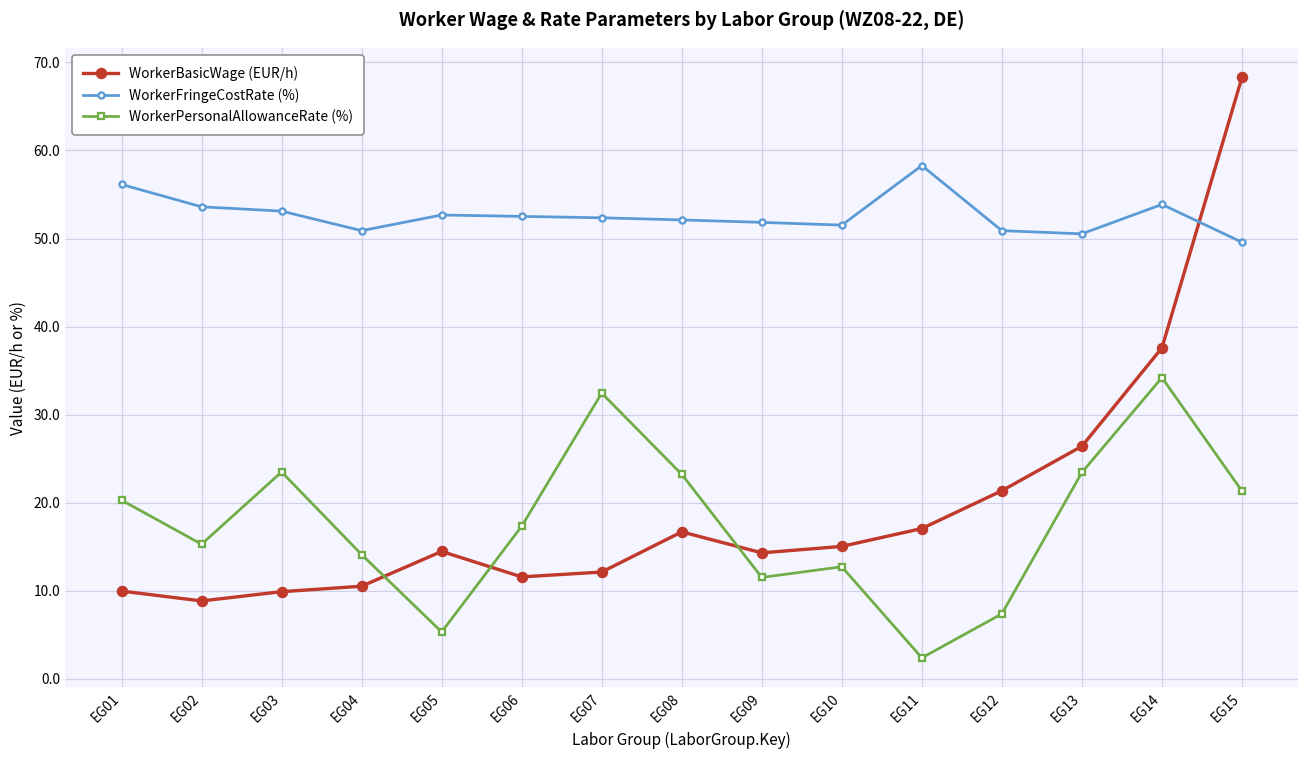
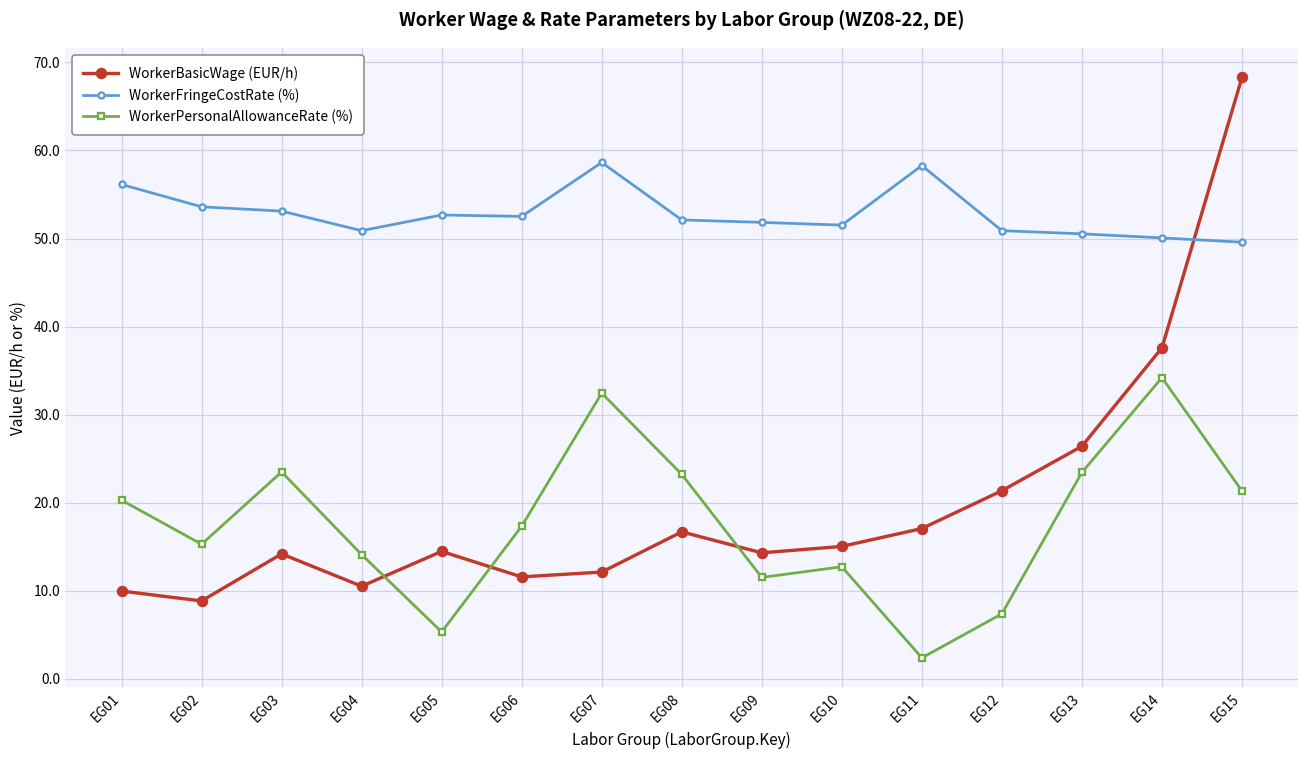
WorkerBasicWage (EUR/h), EG03: 10 -> 14
WorkerFringeCostRate (%), EG07: 52 -> 59
WorkerFringeCostRate (%), EG14: 54 -> 50
